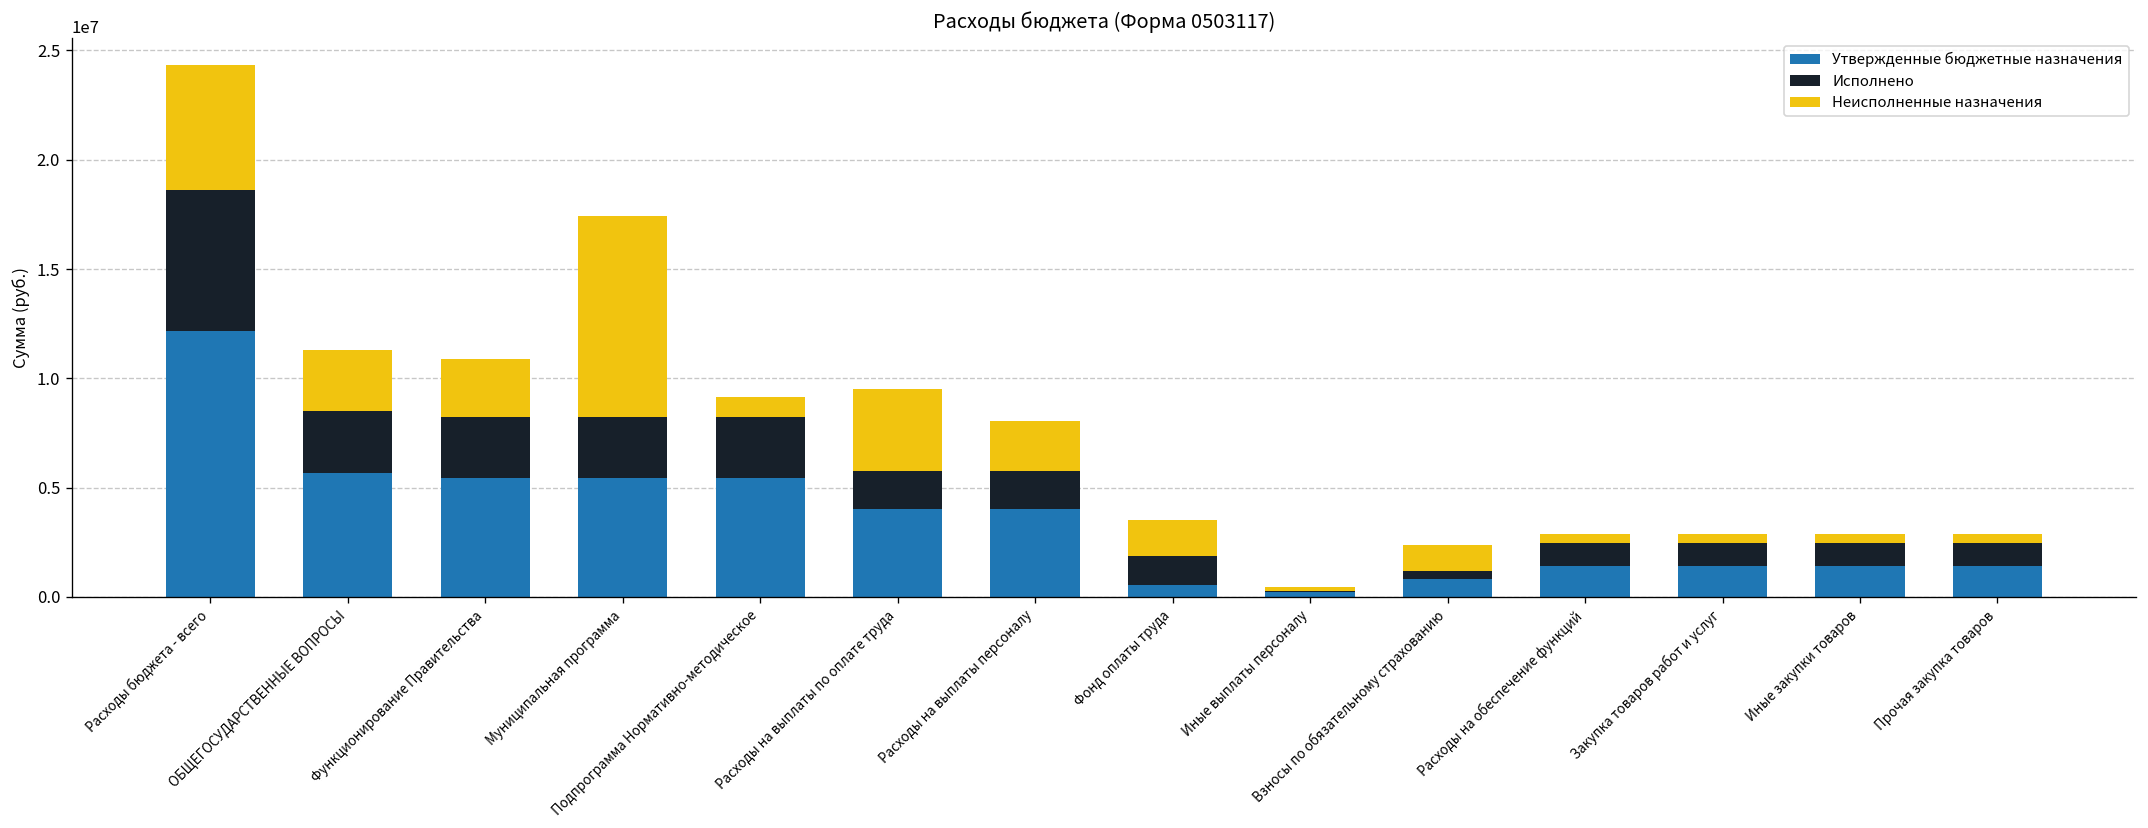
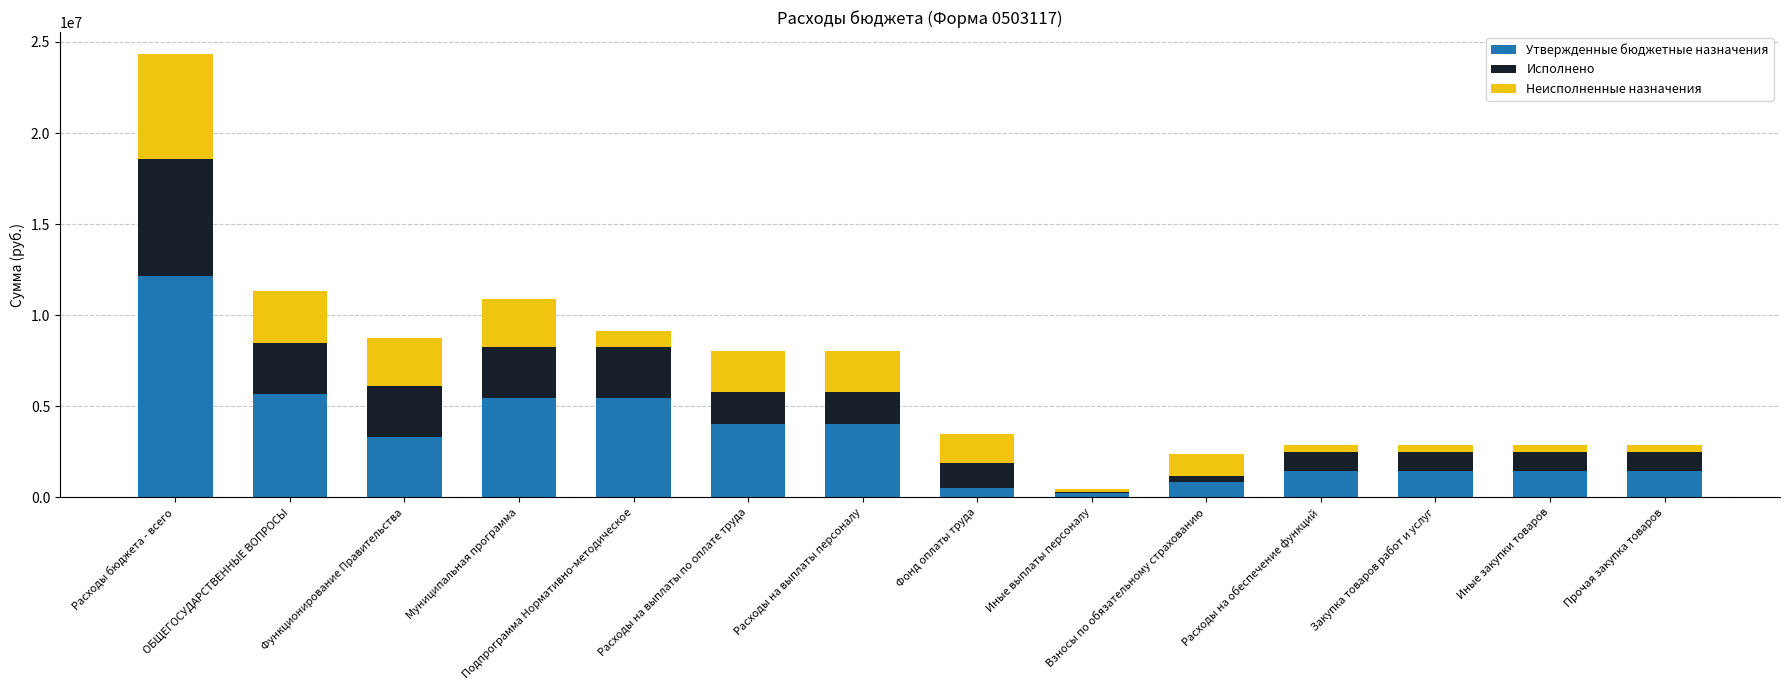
Утвержденные бюджетные назначения, Функционирование Правительства: 5500000 -> 3300000
Неисполненные назначения, Муниципальная программа: 9200000 -> 2700000
Неисполненные назначения, Расходы на выплаты по оплате труда: 3800000 -> 2300000
